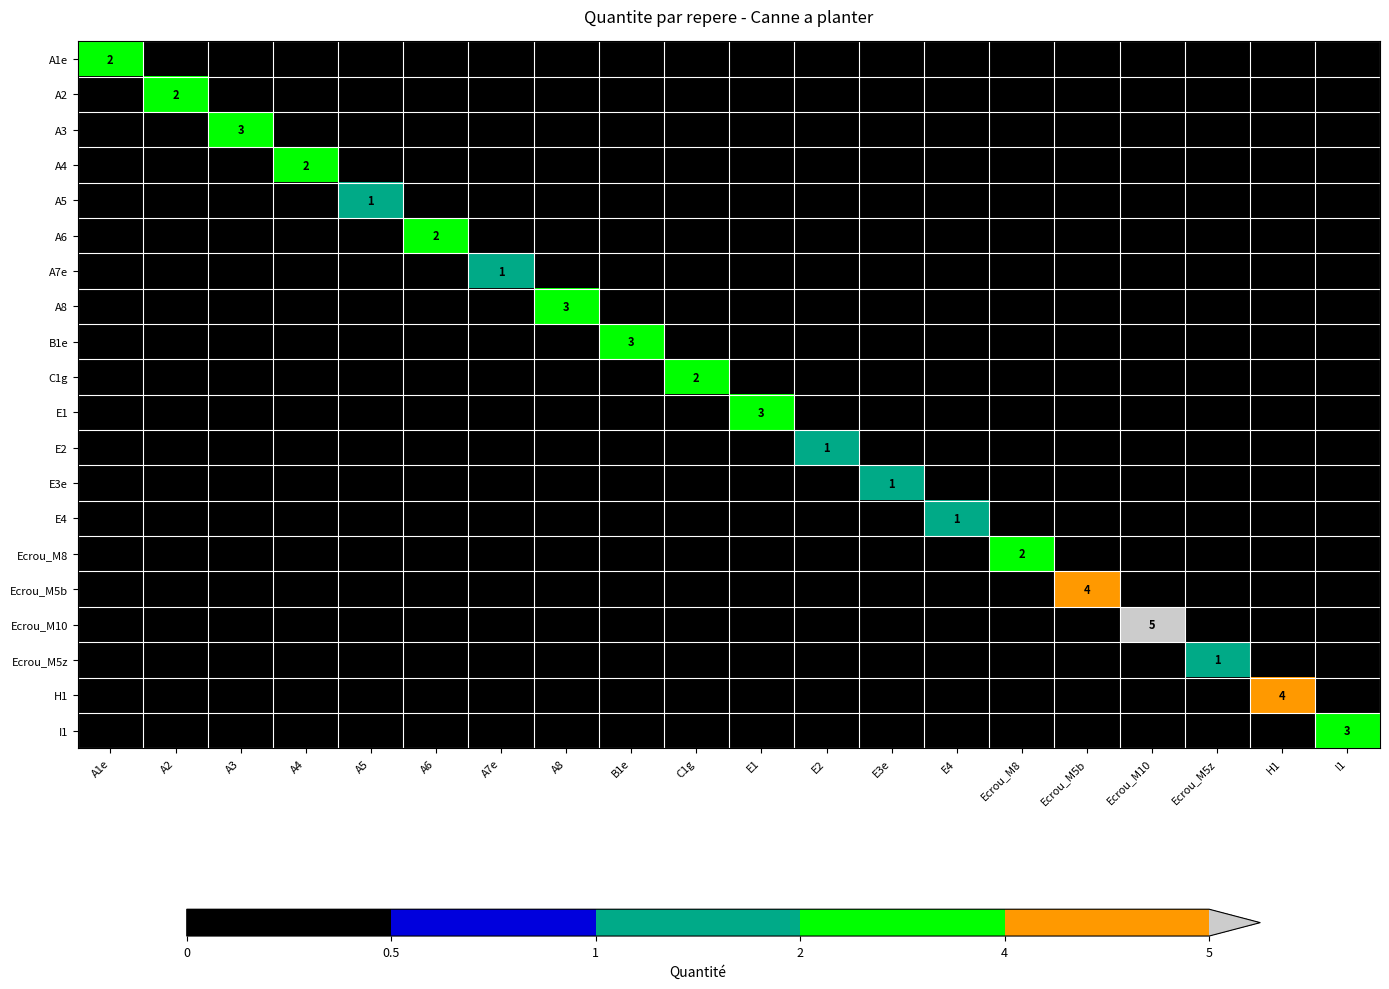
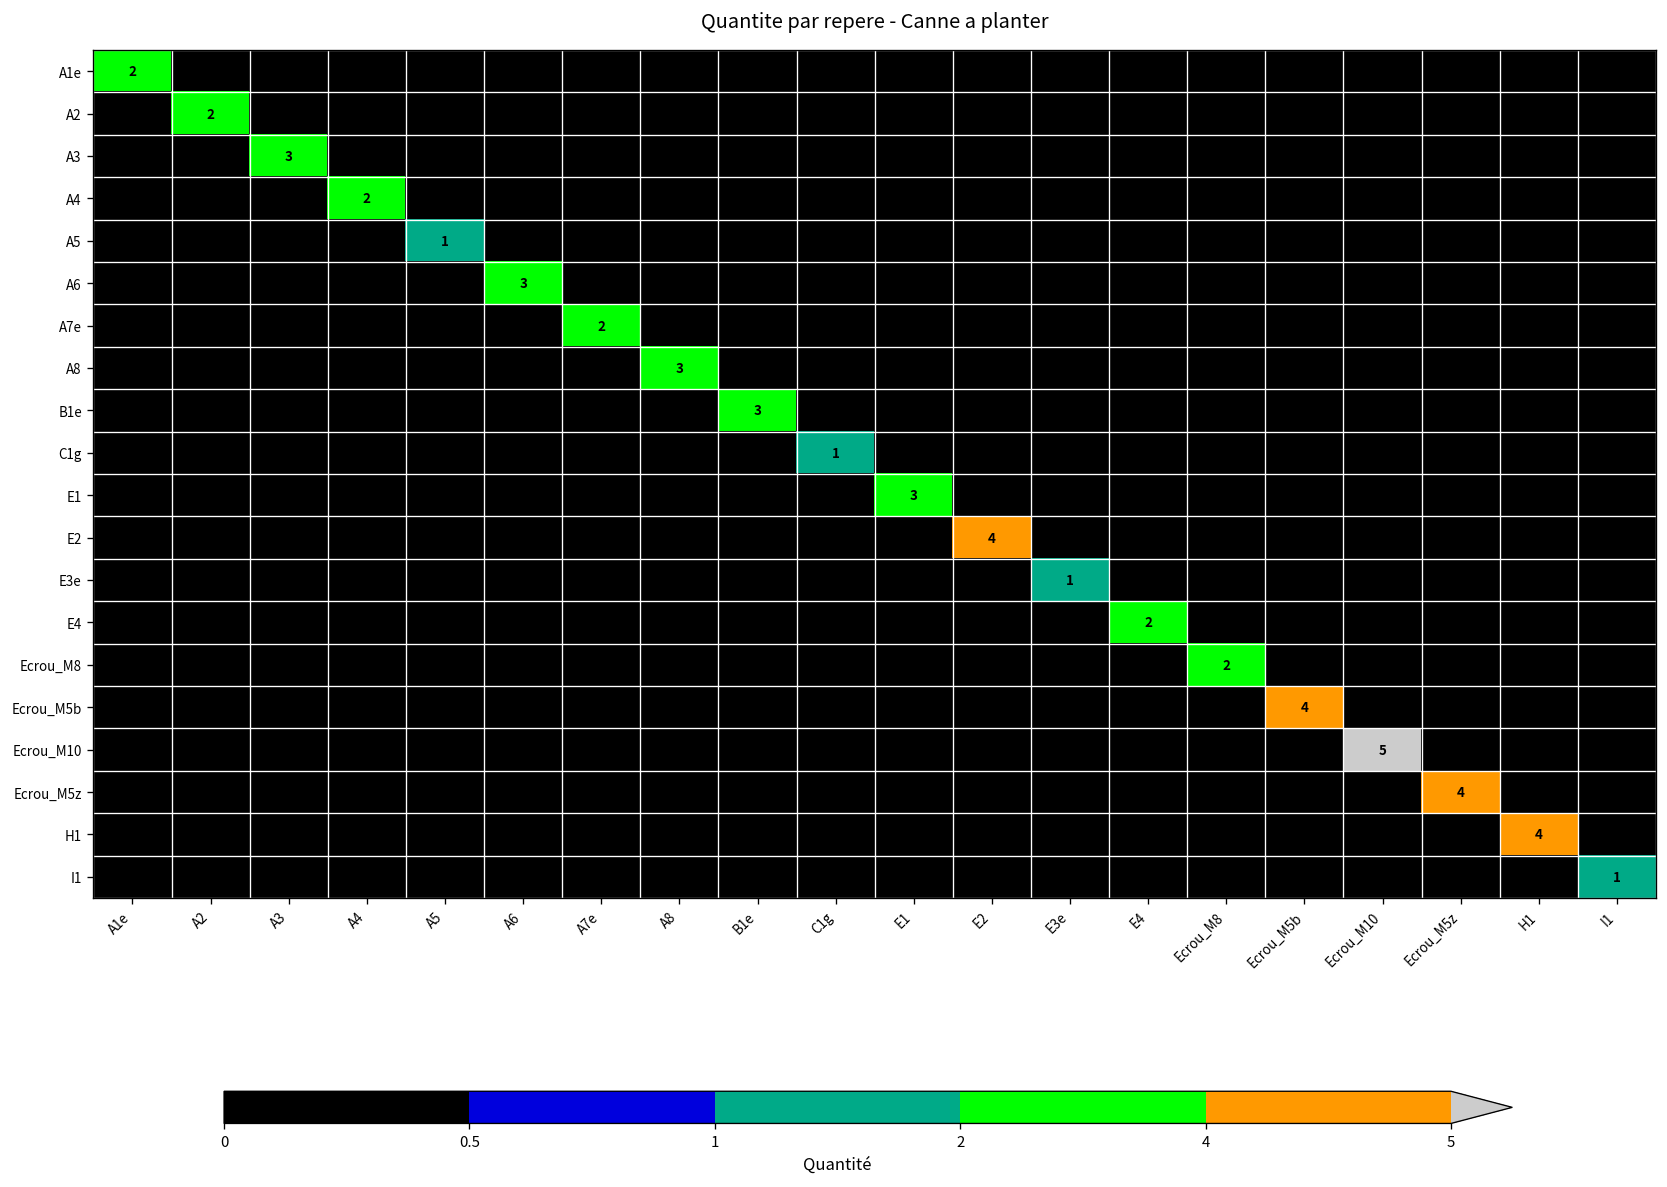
A6, A6: 2 -> 3
A7e, A7e: 1 -> 2
C1g, C1g: 2 -> 1
E2, E2: 1 -> 4
E4, E4: 1 -> 2
Ecrou_M5z, Ecrou_M5z: 1 -> 4
I1, I1: 3 -> 1
